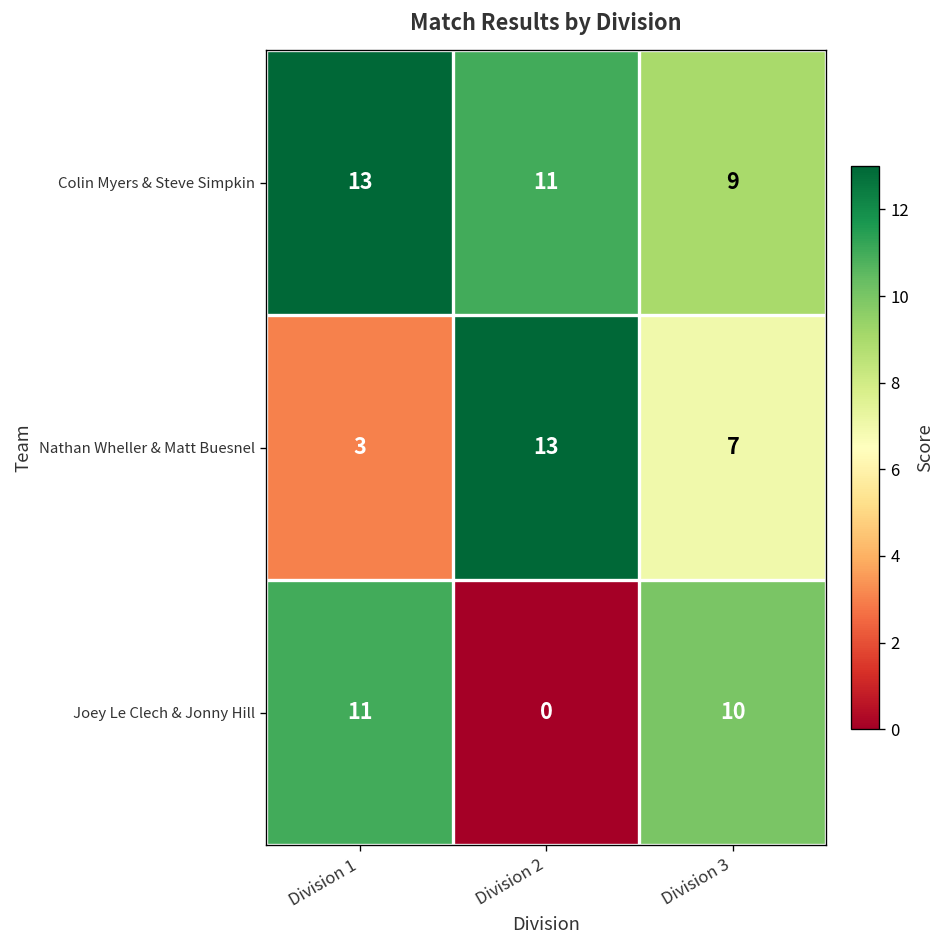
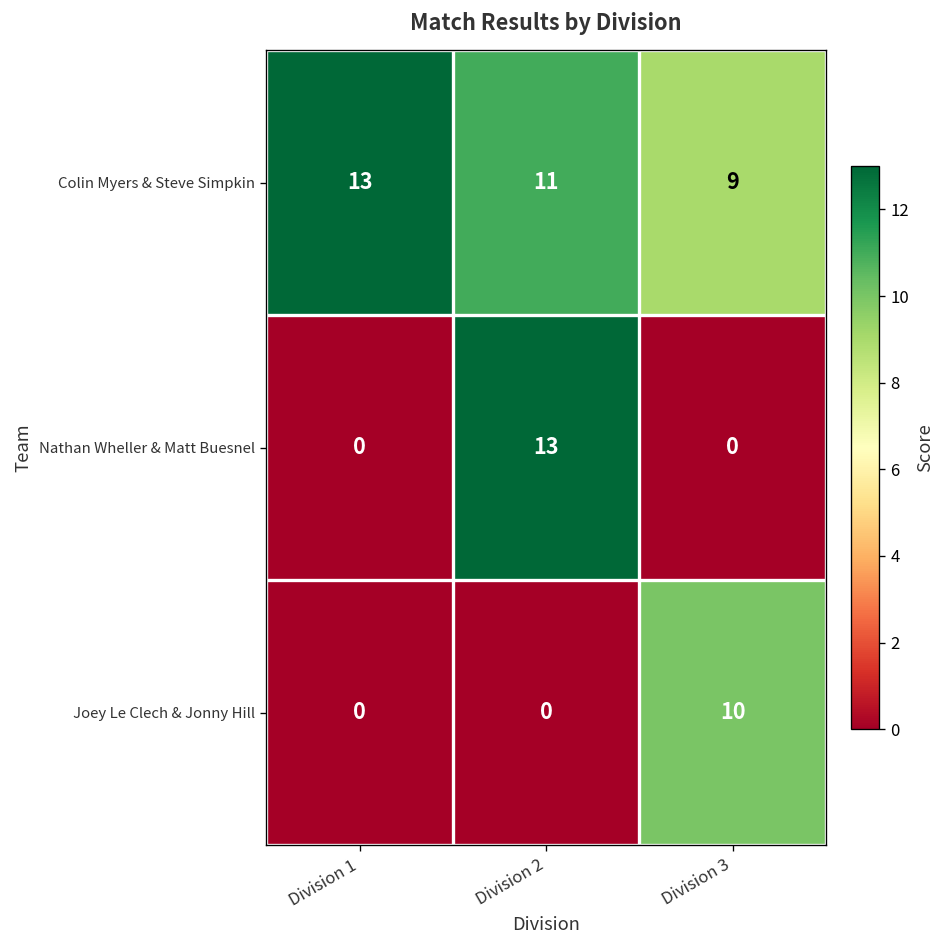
Nathan Wheller & Matt Buesnel, Division 1: 3 -> 0
Nathan Wheller & Matt Buesnel, Division 3: 7 -> 0
Joey Le Clech & Jonny Hill, Division 1: 11 -> 0
